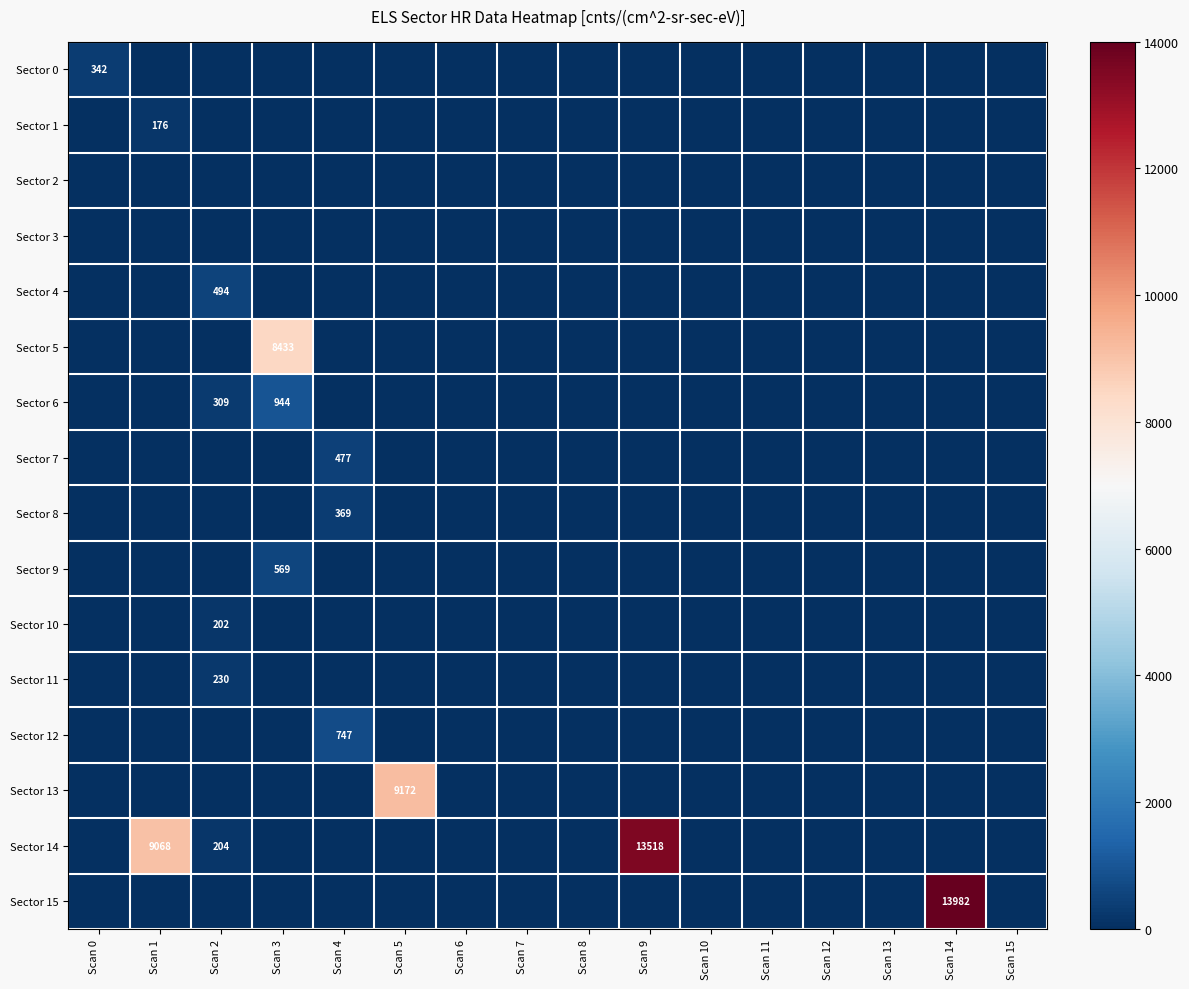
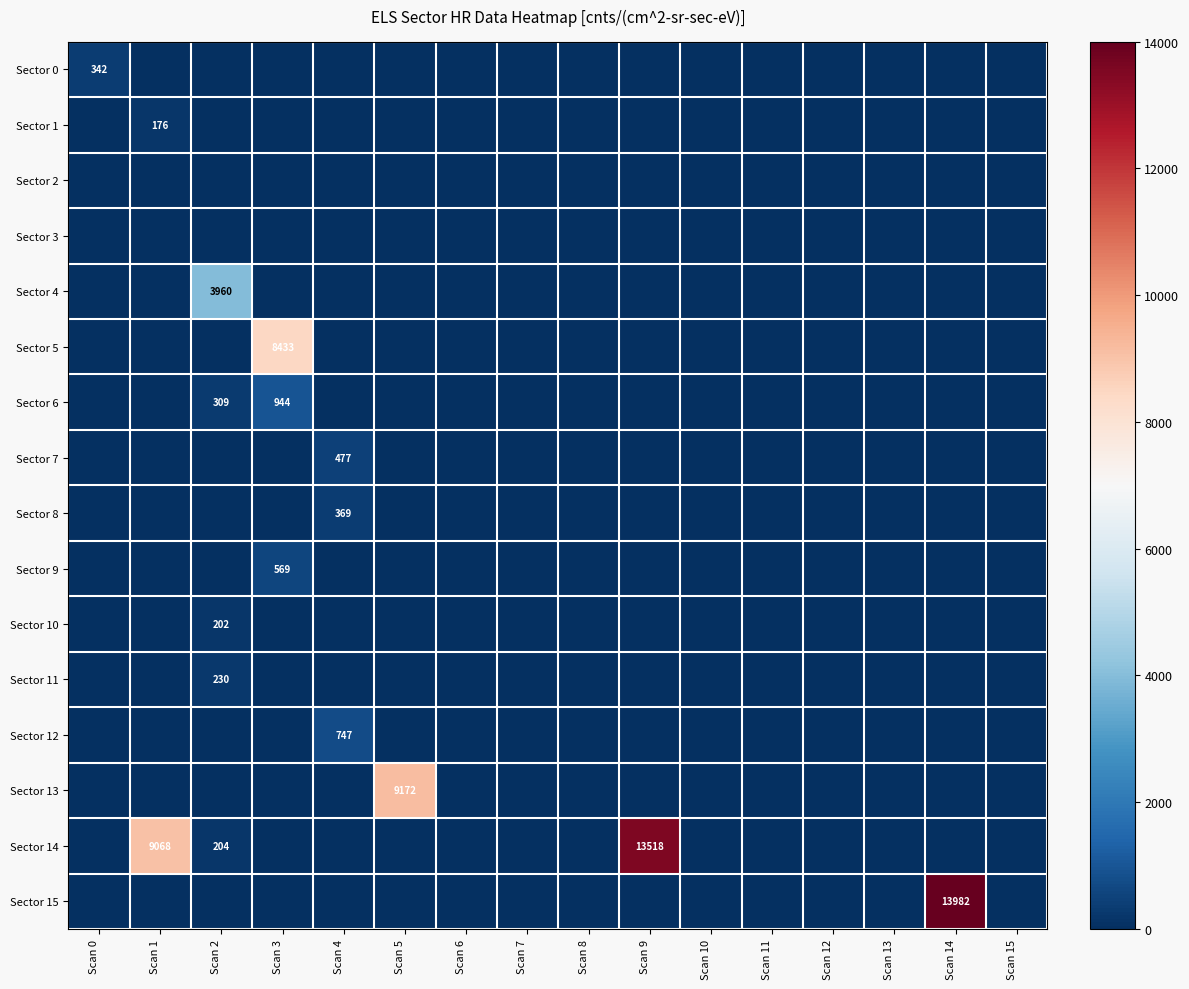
Sector 4, Scan 2: 494 -> 3960
